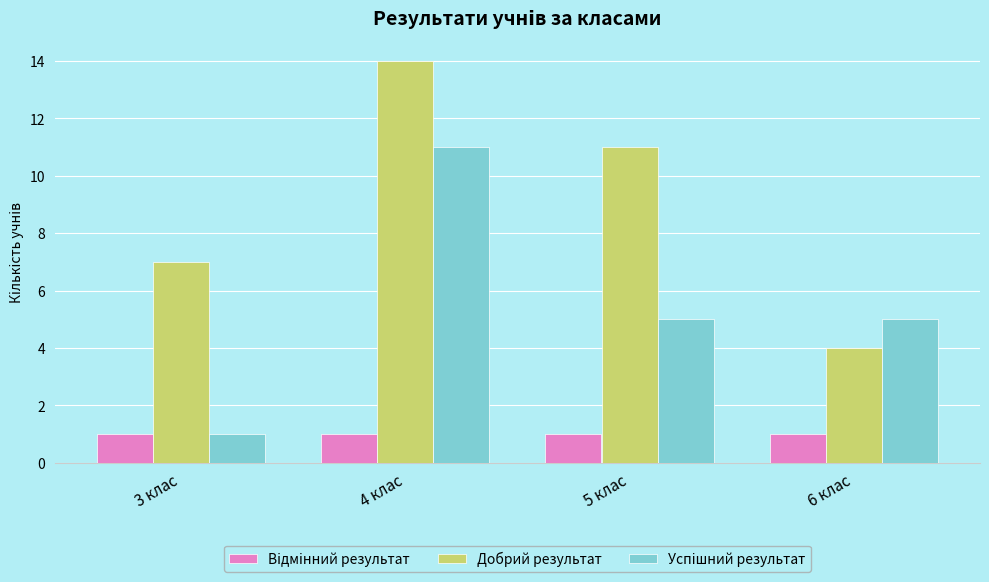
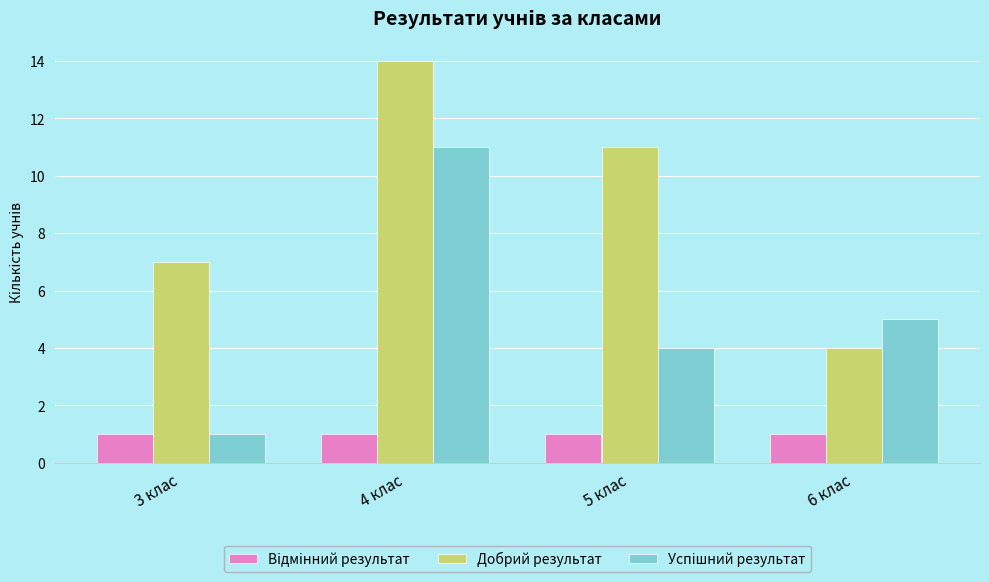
Успішний результат, 5 клас: 5 -> 4
